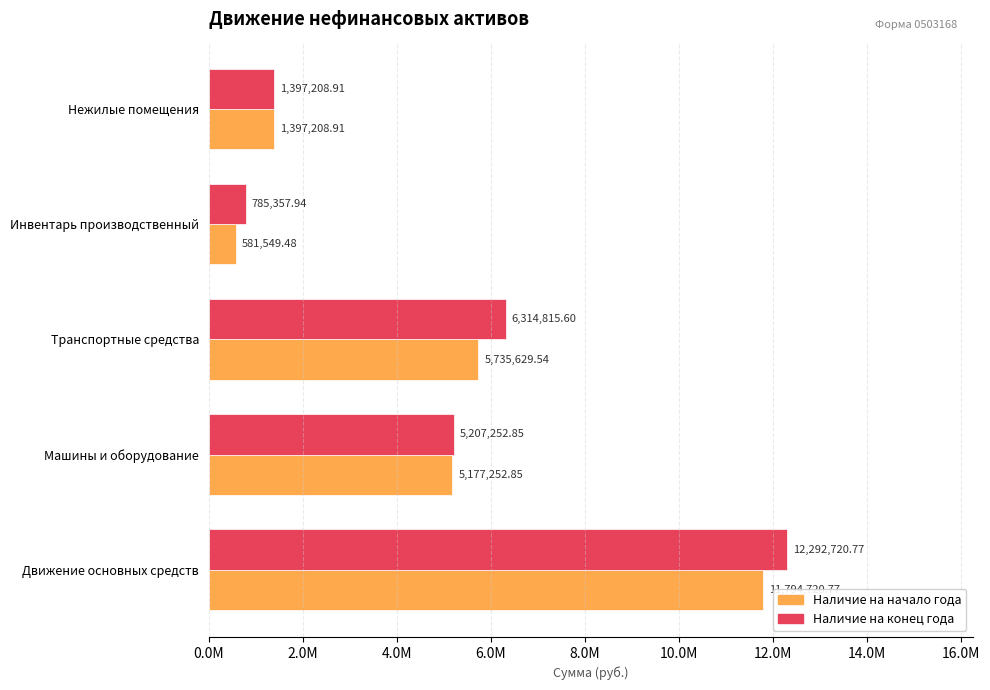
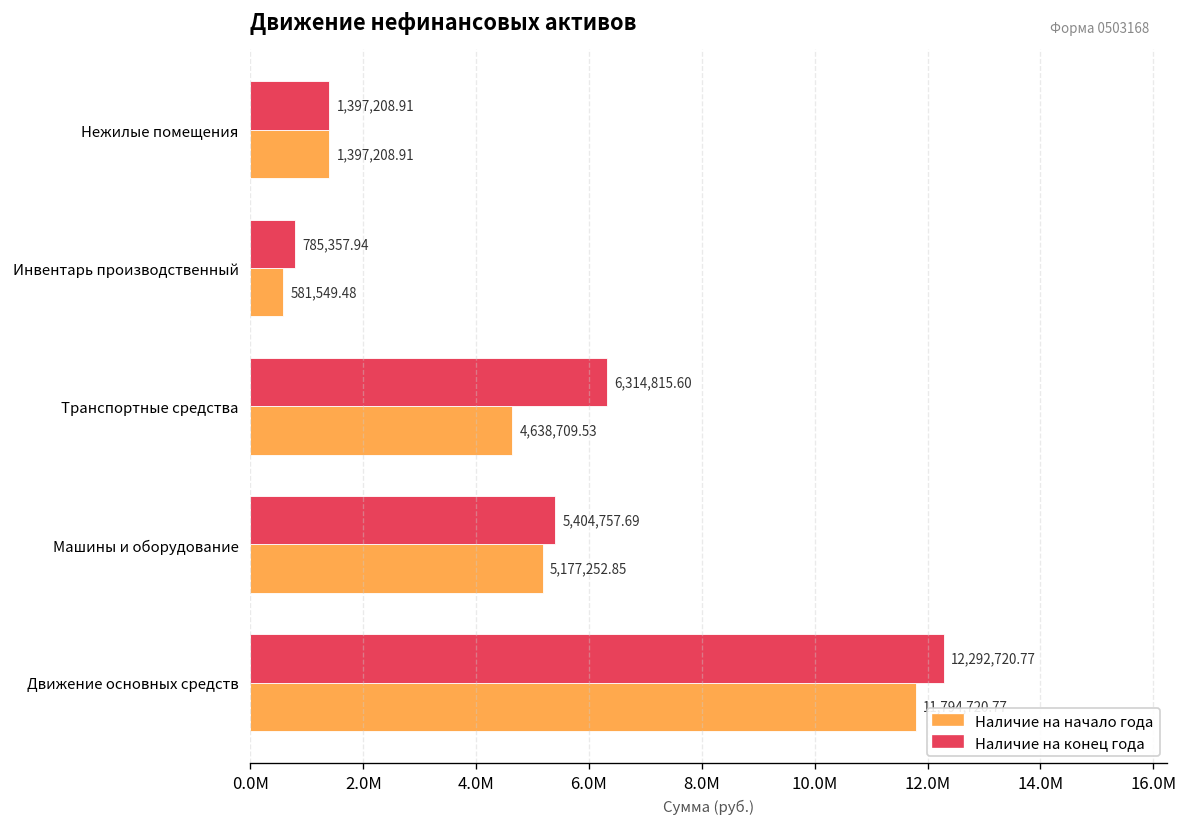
Наличие на начало года, Транспортные средства: 5,735,629.54 -> 4,638,709.53
Наличие на конец года, Машины и оборудование: 5,207,252.85 -> 5,404,757.69
